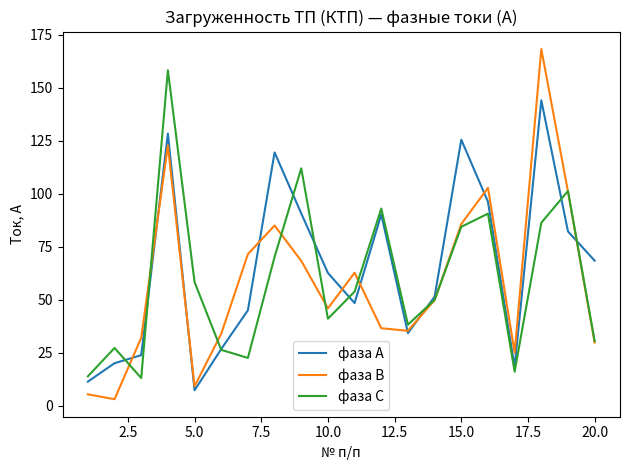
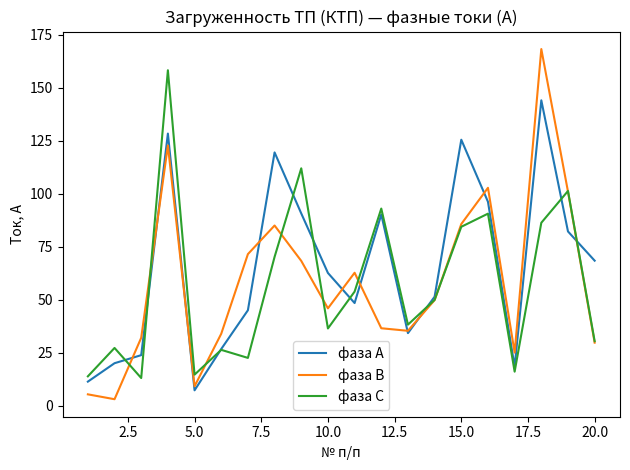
фаза С, 5.0: 58 -> 15
фаза С, 10.0: 41 -> 36
